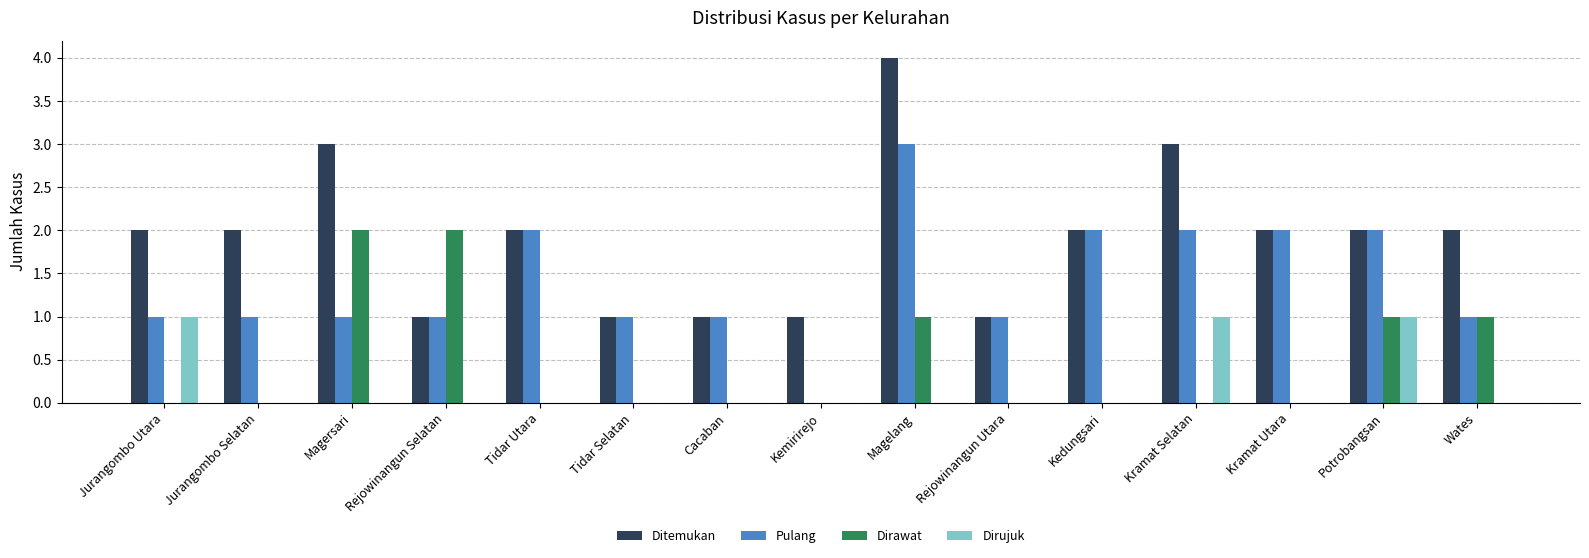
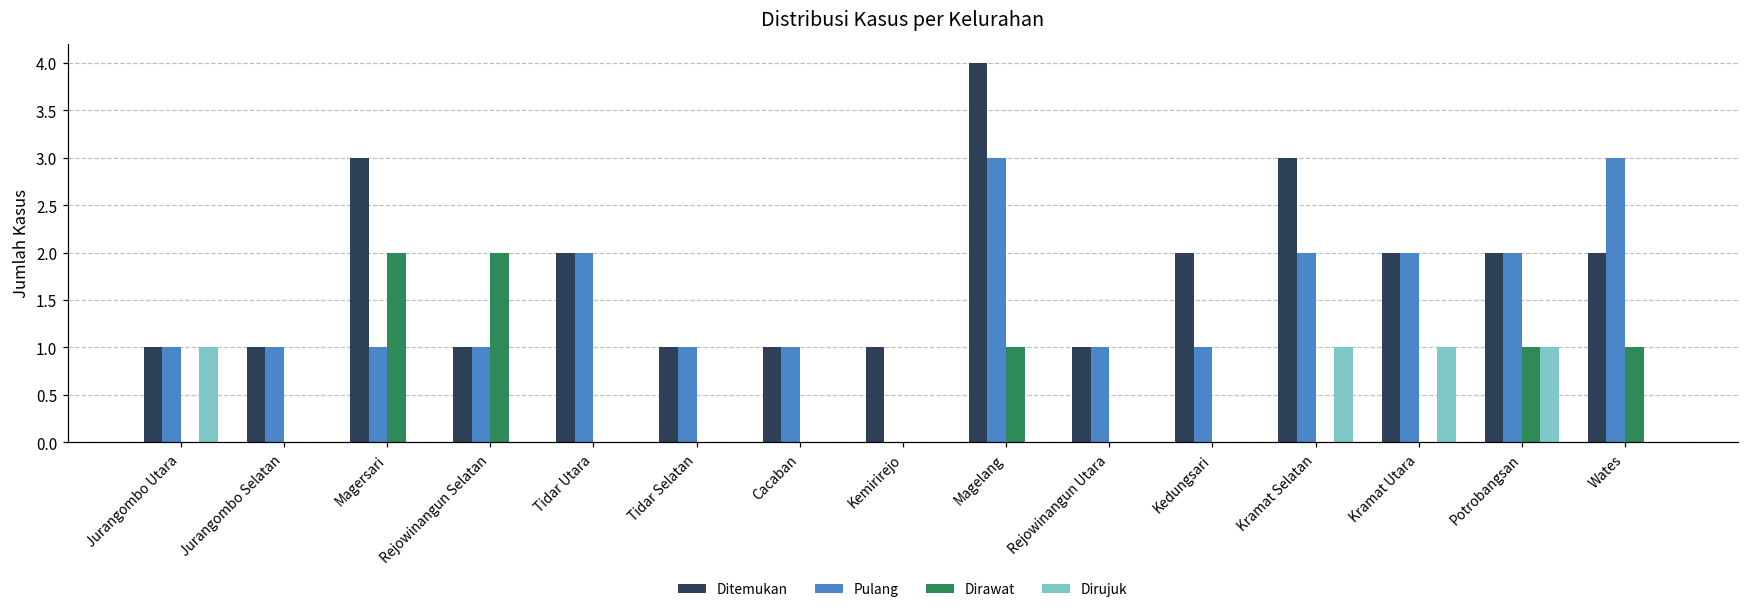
Ditemukan, Jurangombo Utara: 2 -> 1
Ditemukan, Jurangombo Selatan: 2 -> 1
Pulang, Kedungsari: 2 -> 1
Dirujuk, Kramat Utara: 0 -> 1
Pulang, Wates: 1 -> 3
